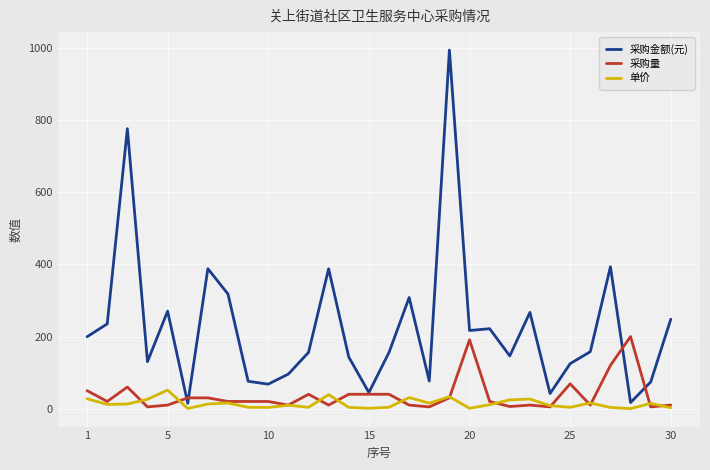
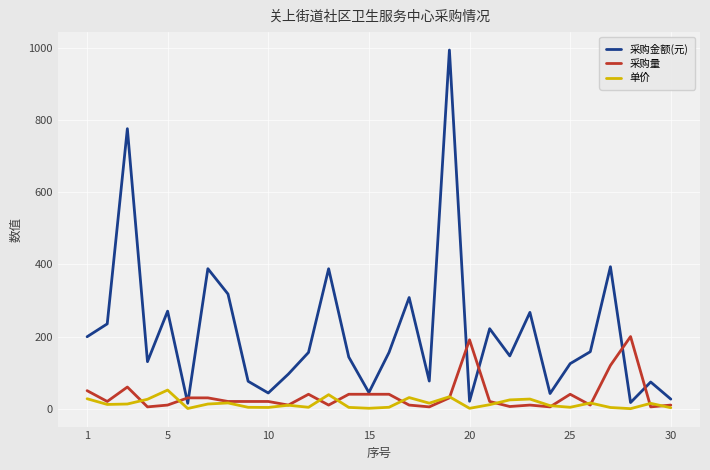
采购金额(元), 10: 70 -> 40
采购金额(元), 20: 220 -> 20
采购量, 25: 70 -> 40
采购金额(元), 30: 250 -> 30
